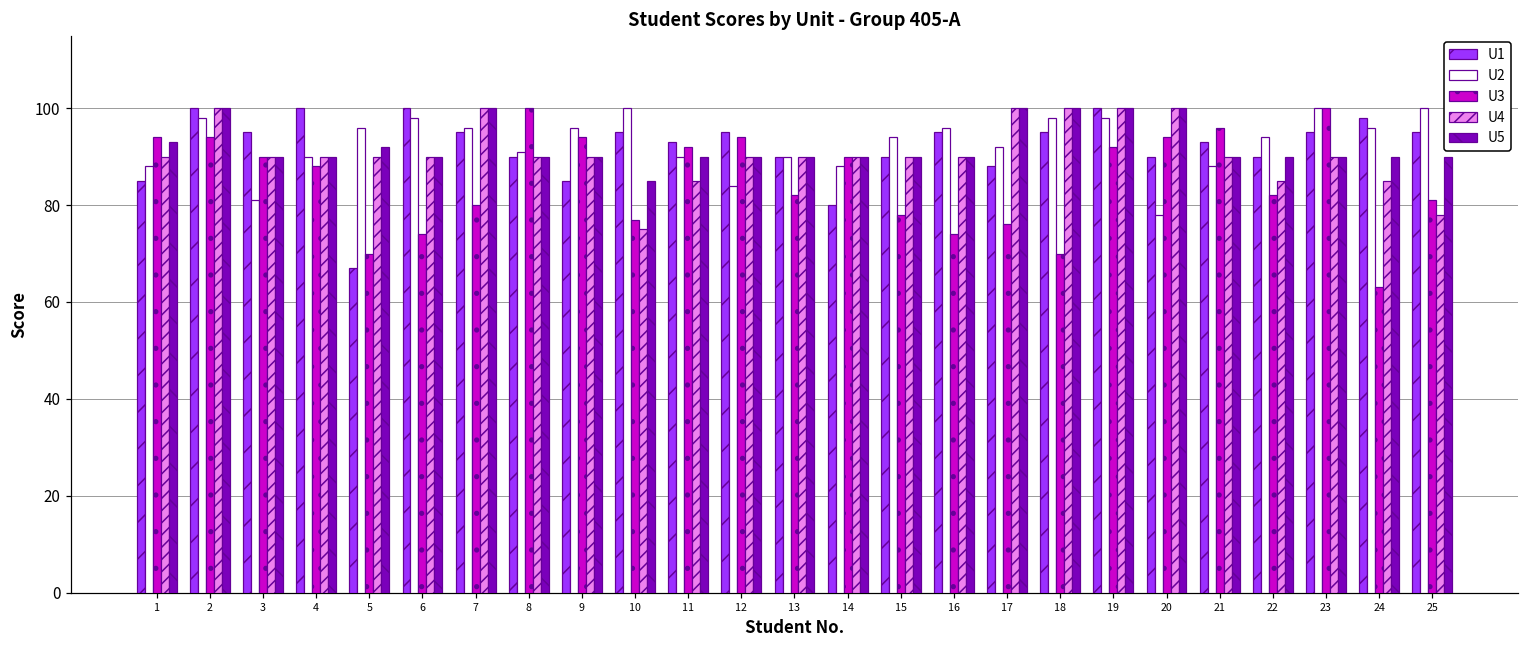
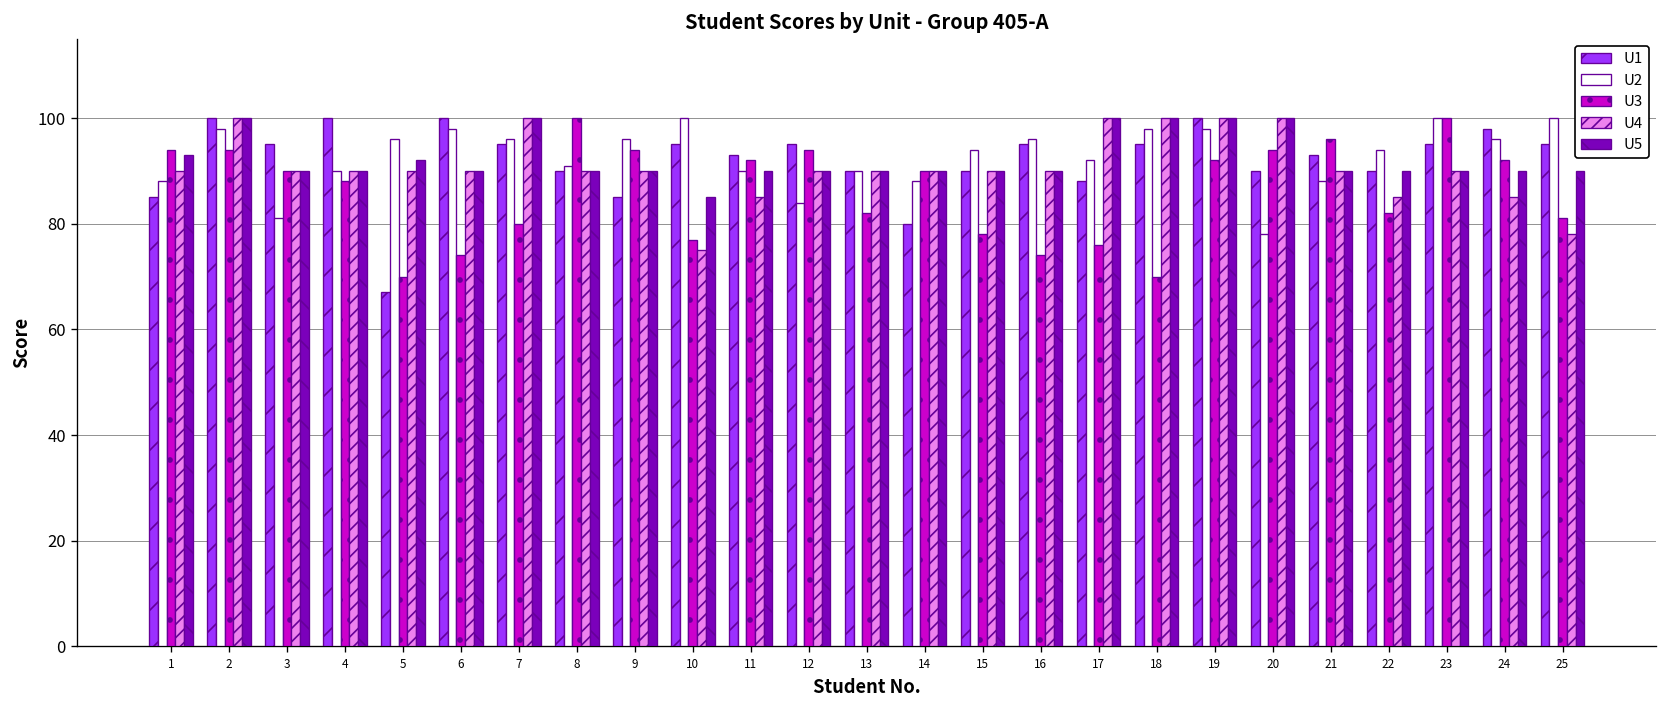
U3, 24: 63 -> 92
